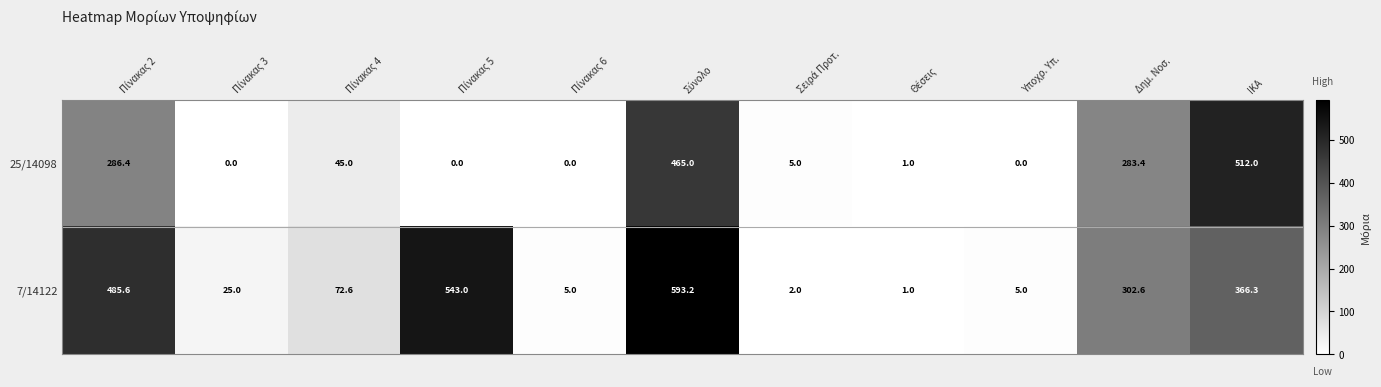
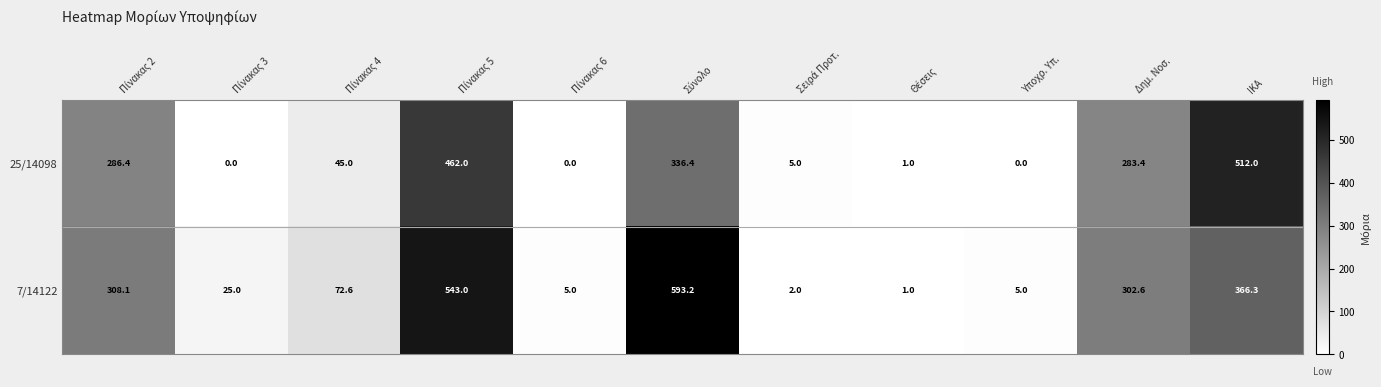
25/14098, Πίνακας 5: 0.0 -> 462.0
25/14098, Σύνολο: 465.0 -> 336.4
7/14122, Πίνακας 2: 485.6 -> 308.1
